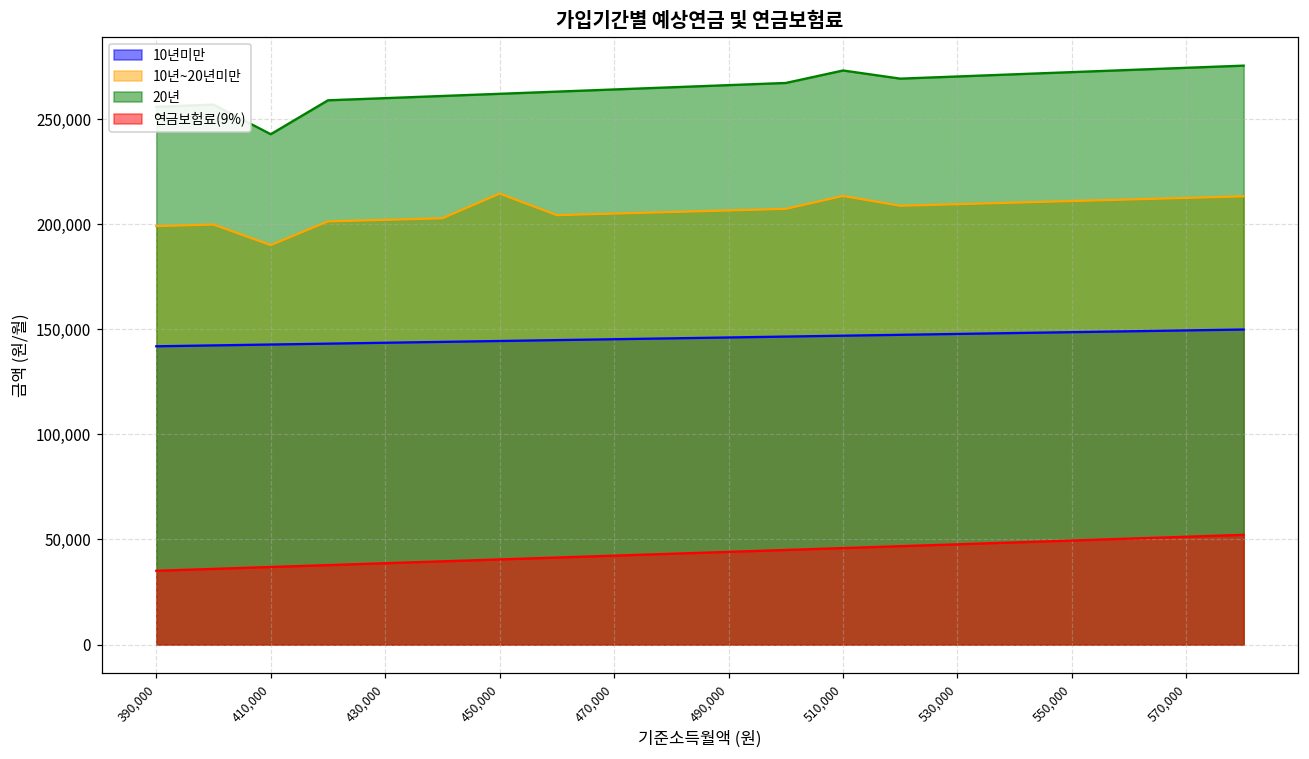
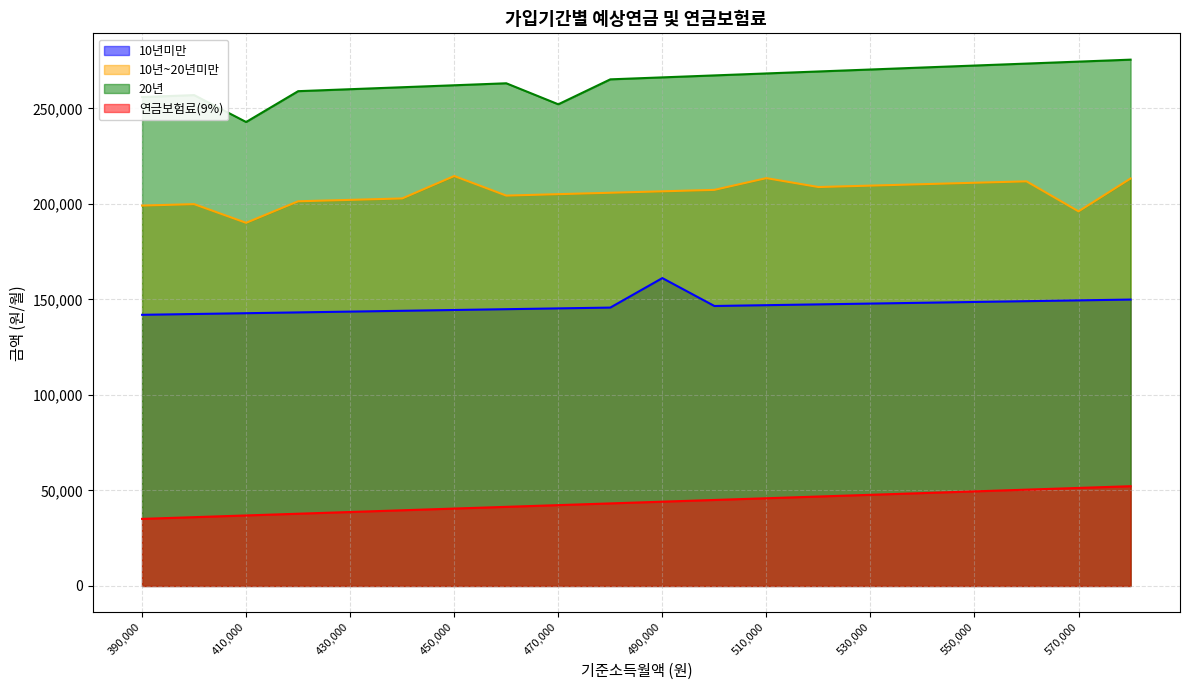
20년, 470,000: 264,000 -> 252,000
10년미만, 490,000: 146,000 -> 161,000
20년, 510,000: 273,000 -> 268,000
10년~20년미만, 570,000: 213,000 -> 196,000
